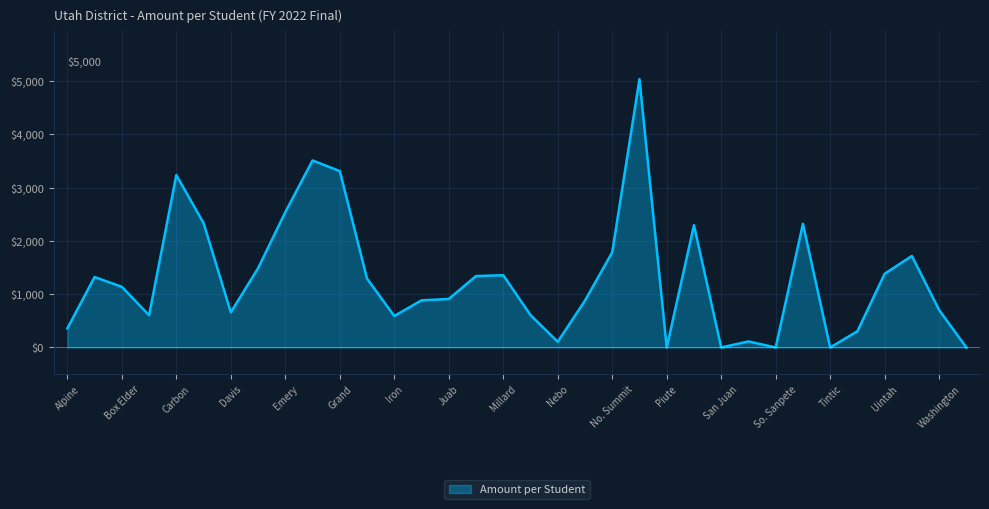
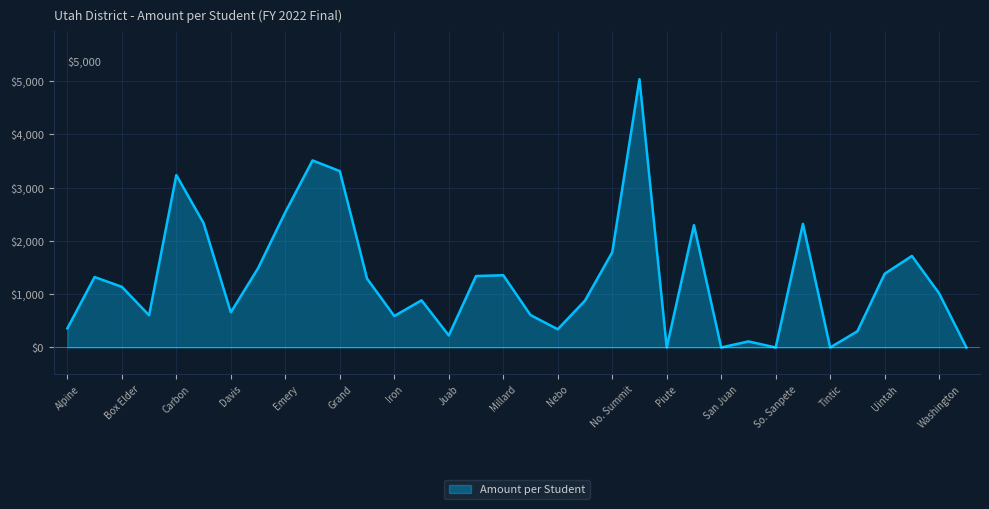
Juab: $900 -> $200
Nebo: $100 -> $300
Washington: $700 -> $1,000
